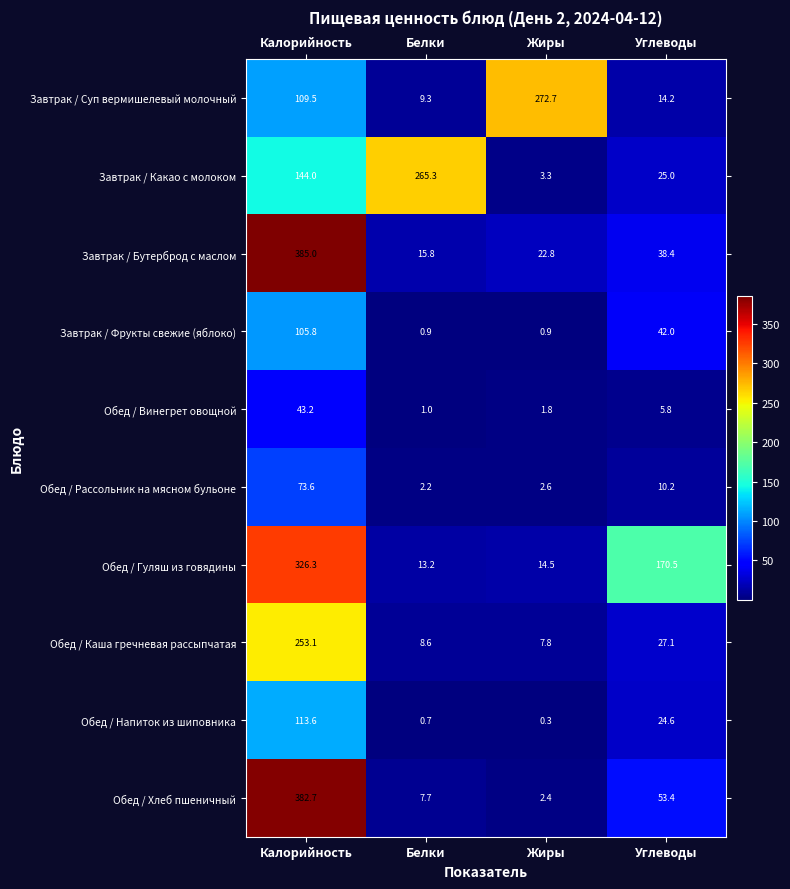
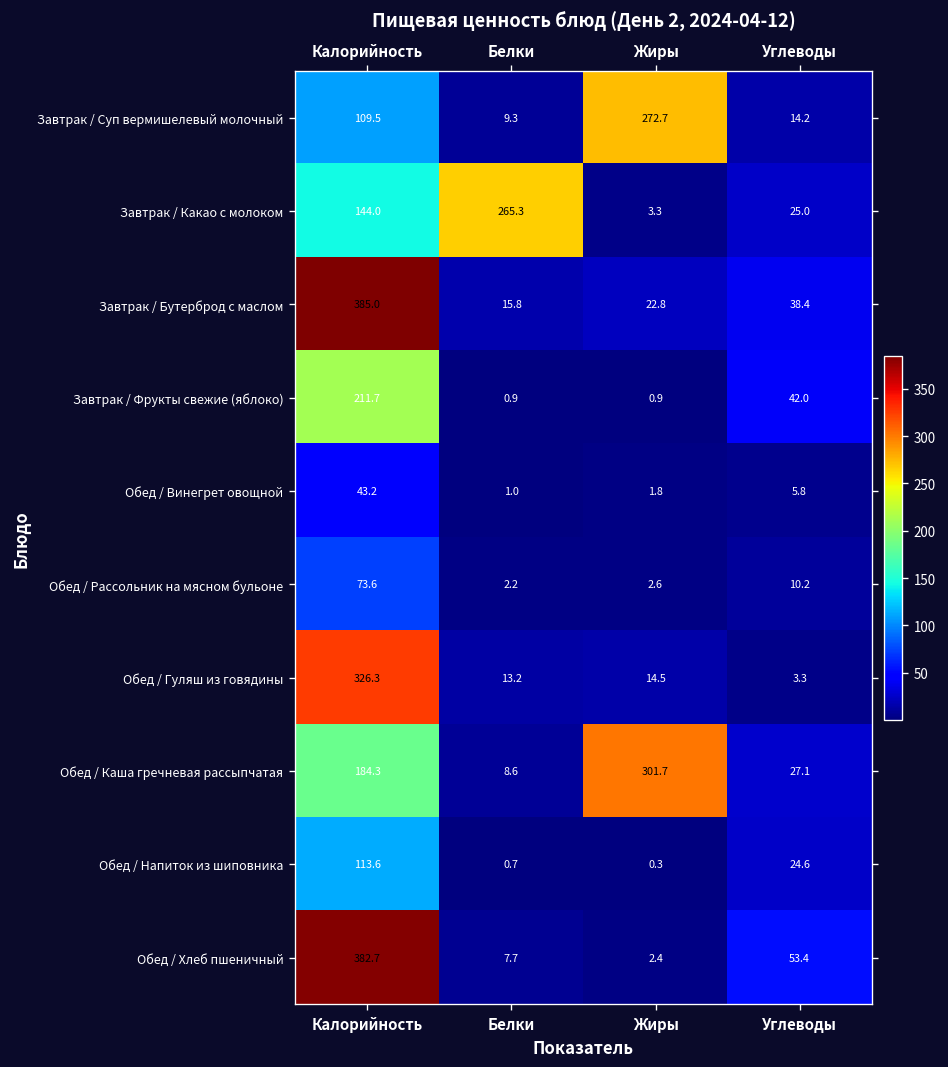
Завтрак / Фрукты свежие (яблоко), Калорийность: 105.8 -> 211.7
Обед / Гуляш из говядины, Углеводы: 170.5 -> 3.3
Обед / Каша гречневая рассыпчатая, Калорийность: 253.1 -> 184.3
Обед / Каша гречневая рассыпчатая, Жиры: 7.8 -> 301.7
